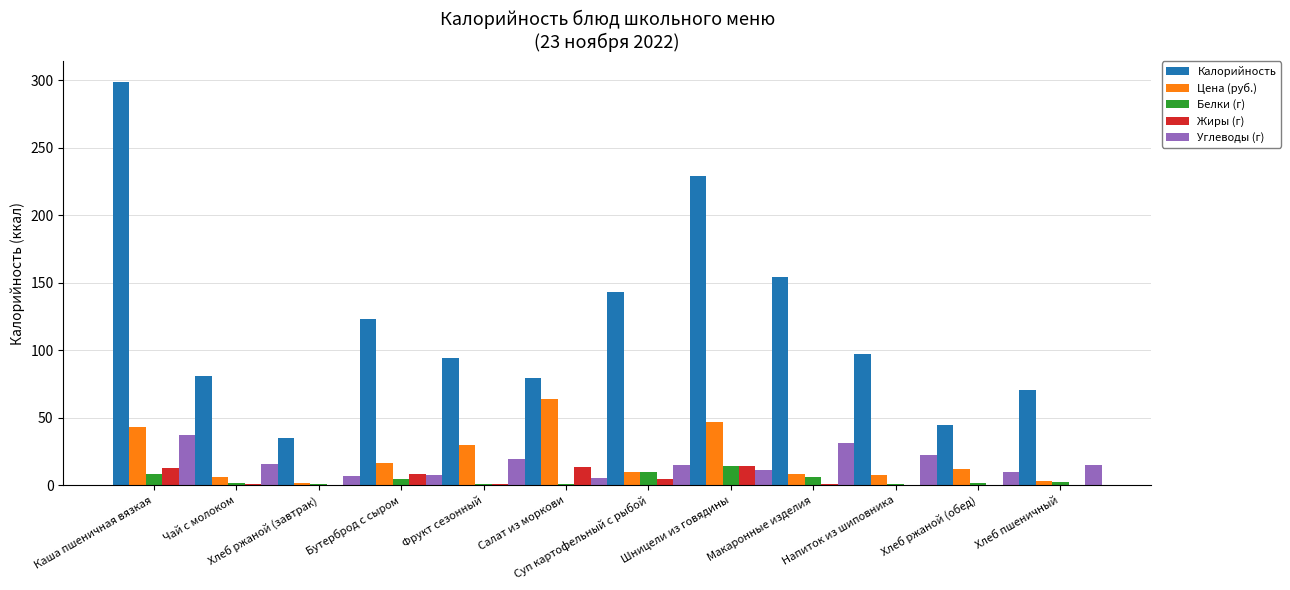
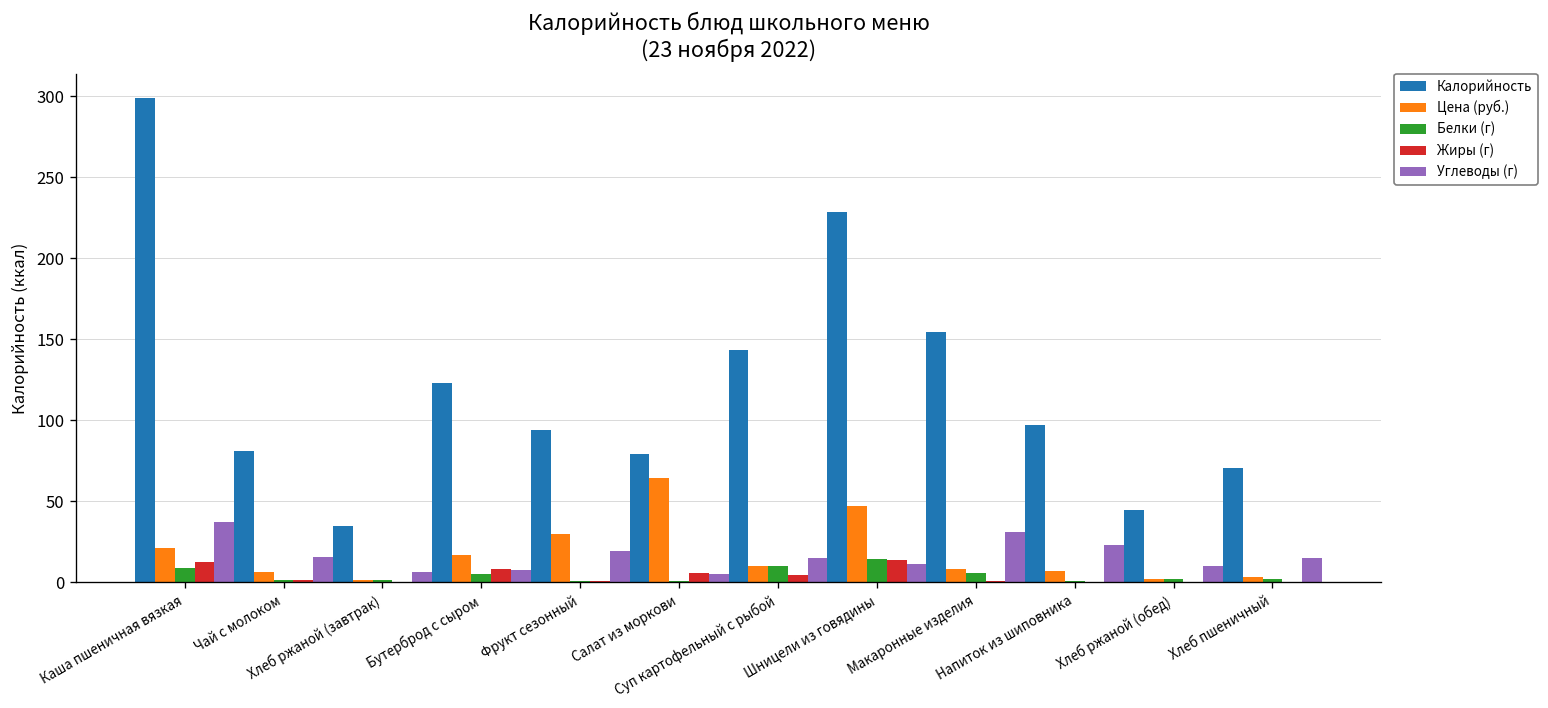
Цена (руб.), Каша пшеничная вязкая: 43 -> 21
Жиры (г), Салат из моркови: 13 -> 6
Цена (руб.), Хлеб ржаной (обед): 12 -> 2
